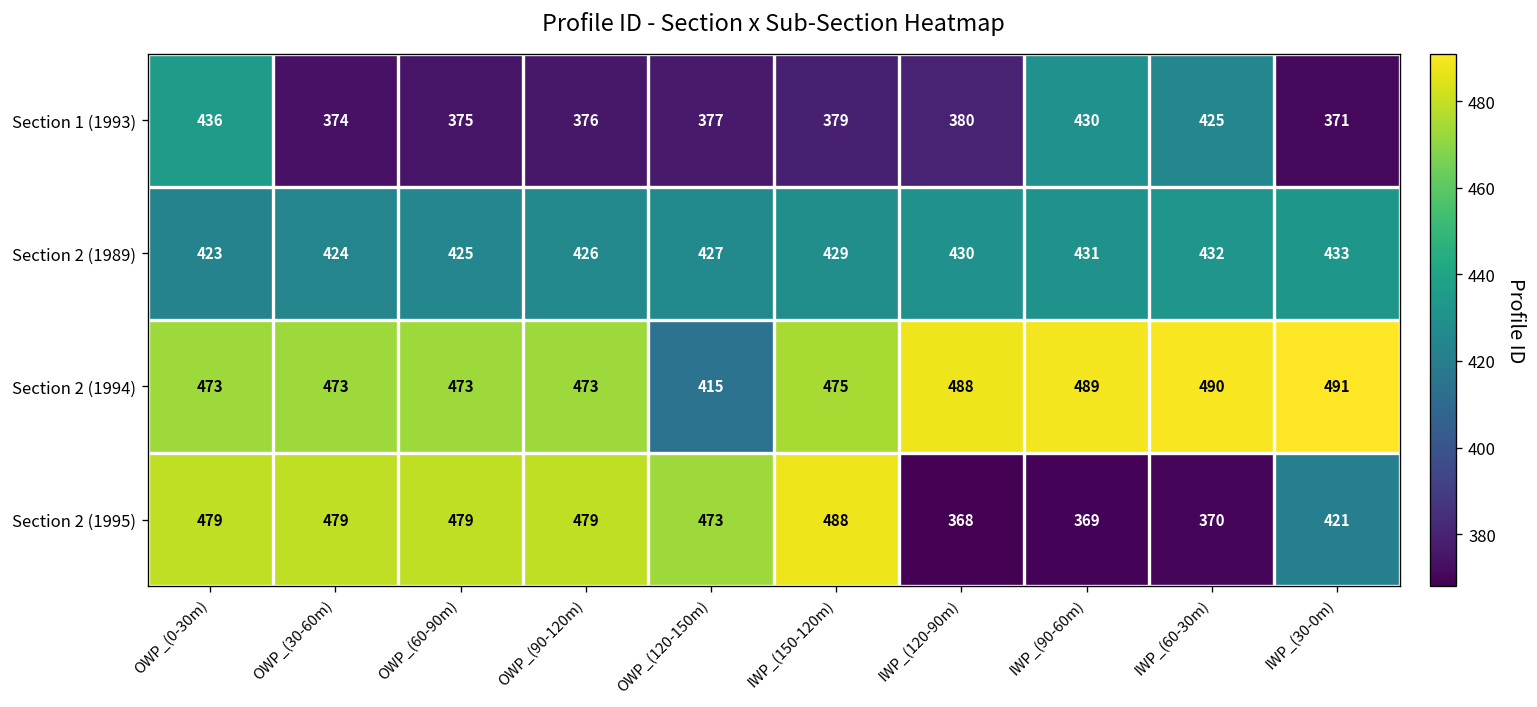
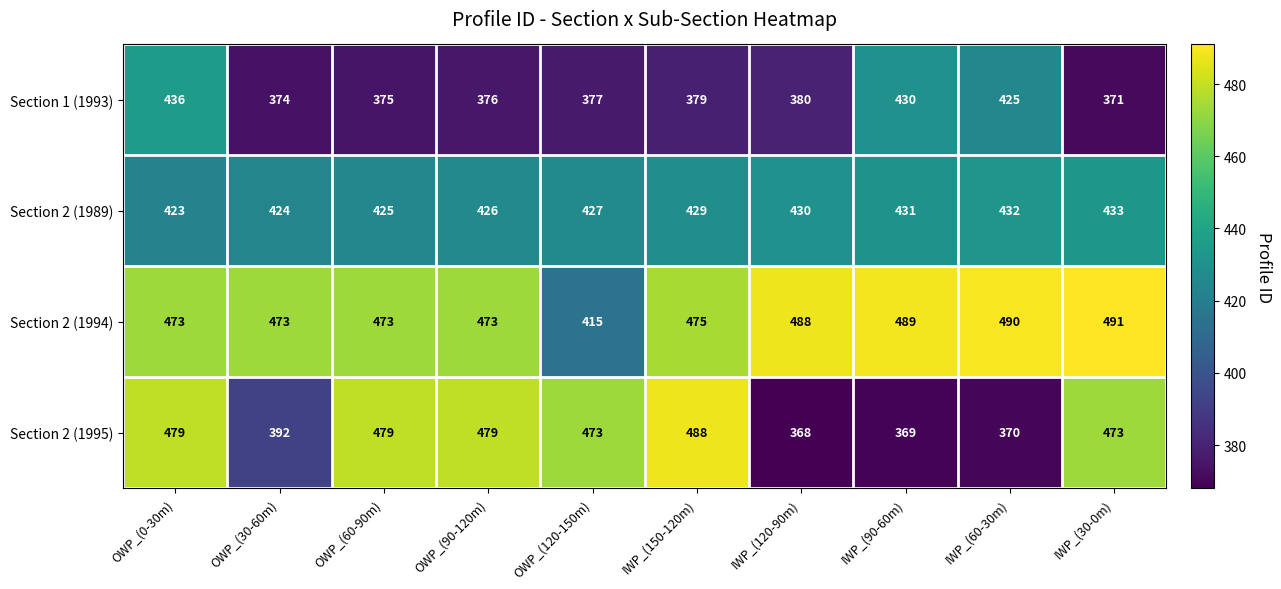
Section 2 (1995), OWP_(30-60m): 479 -> 392
Section 2 (1995), IWP_(30-0m): 421 -> 473
